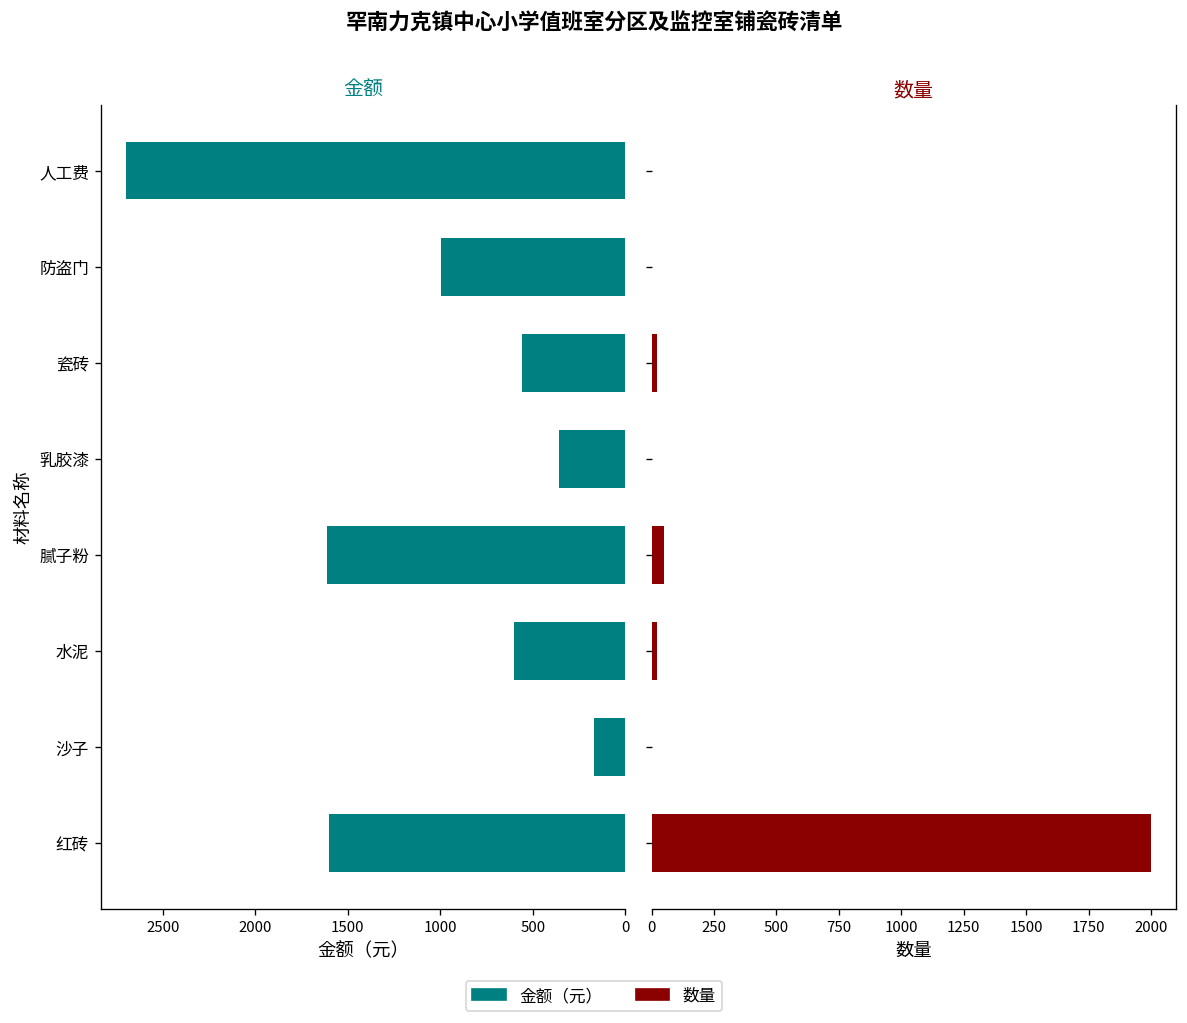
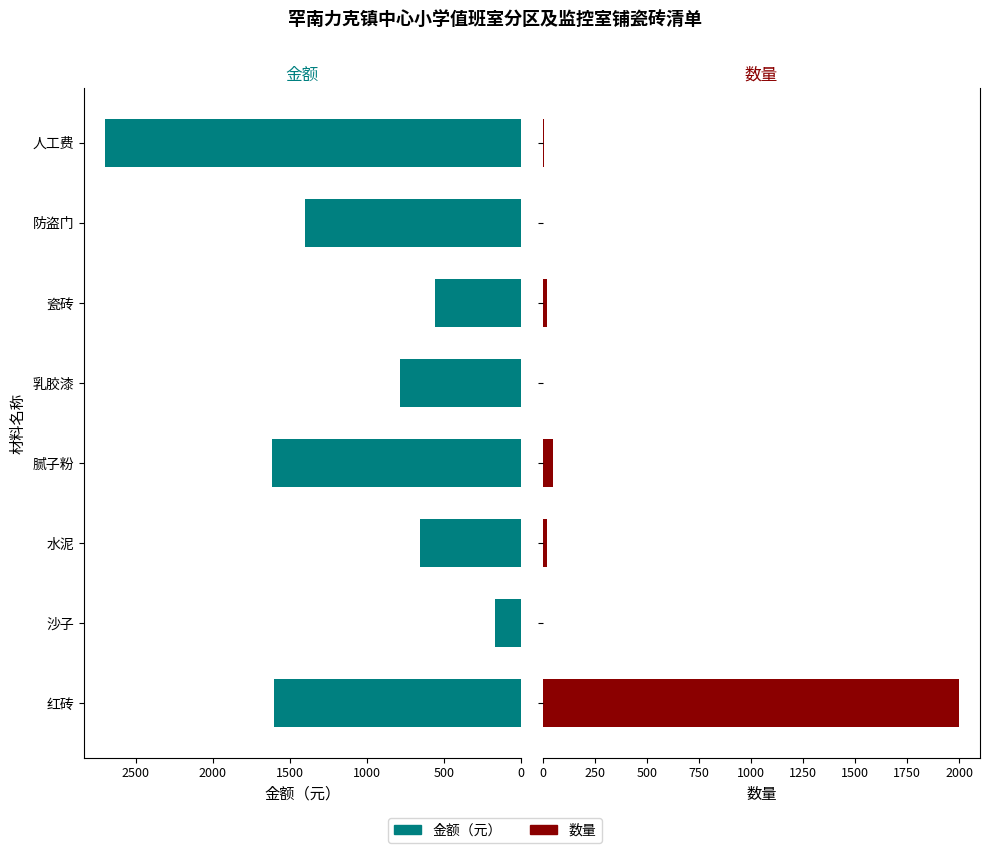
金额, 防盗门: 990 -> 1400
金额, 乳胶漆: 360 -> 790
金额, 水泥: 600 -> 650
